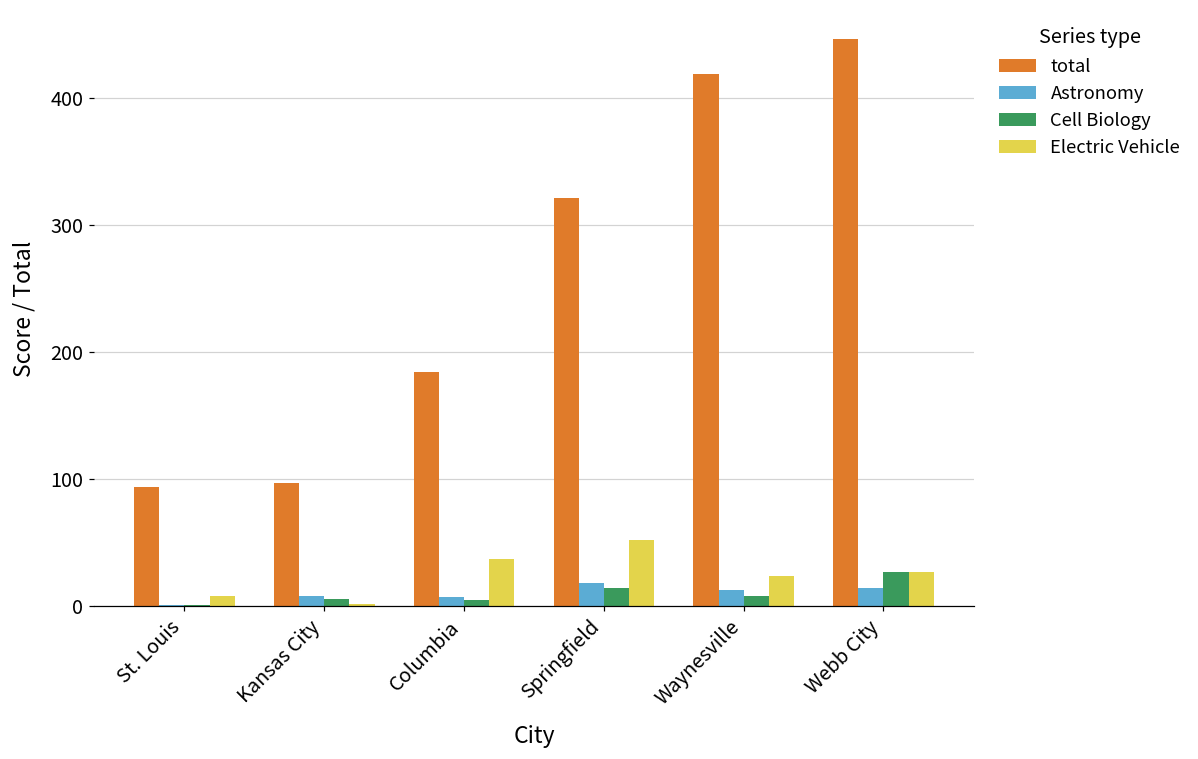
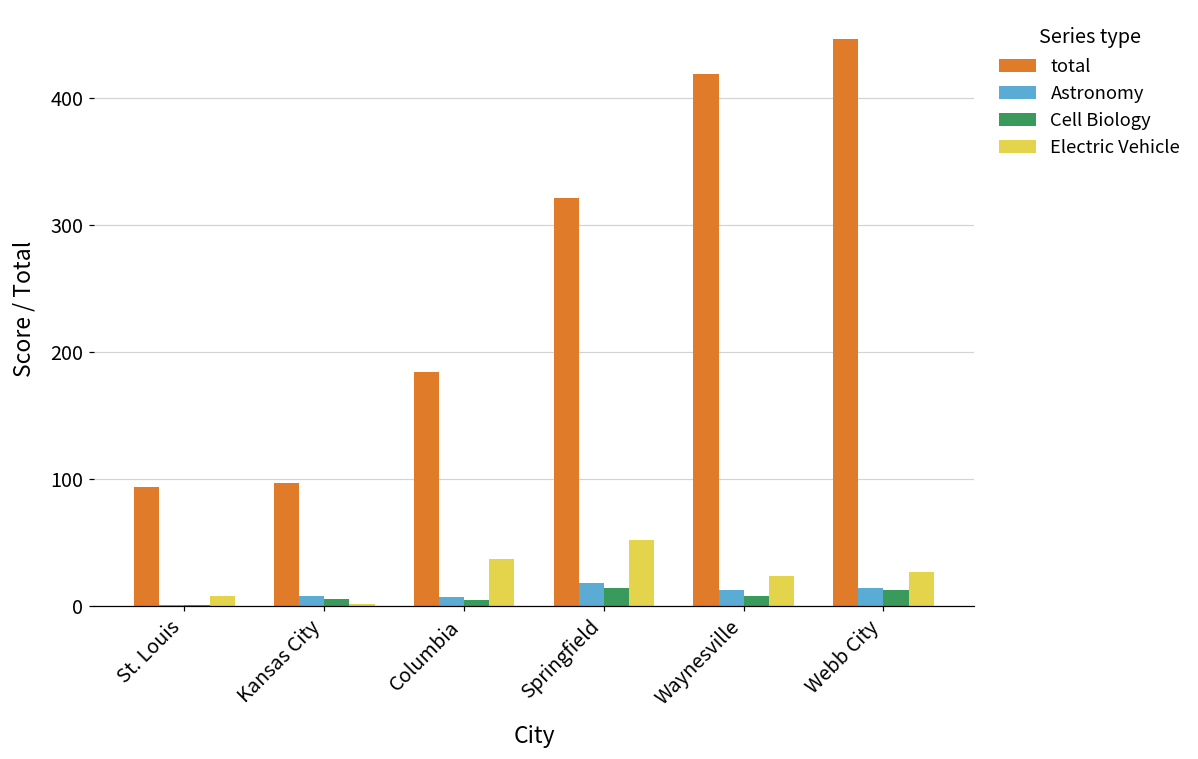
Cell Biology, Webb City: 27 -> 13
